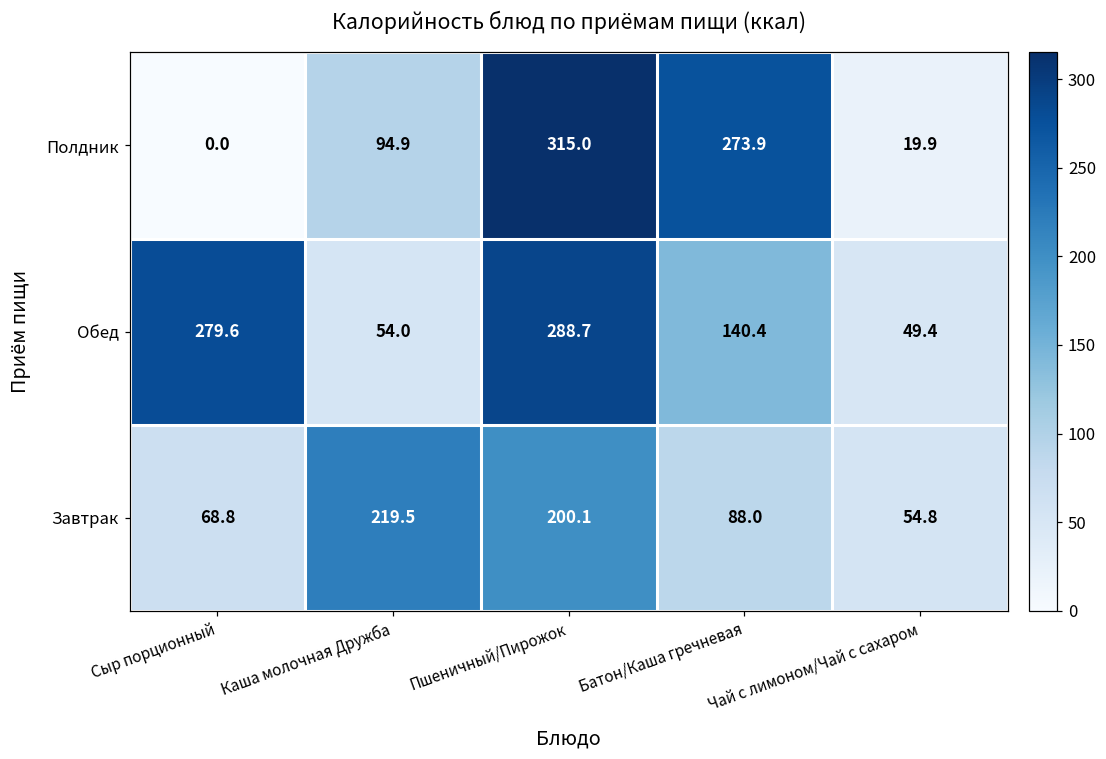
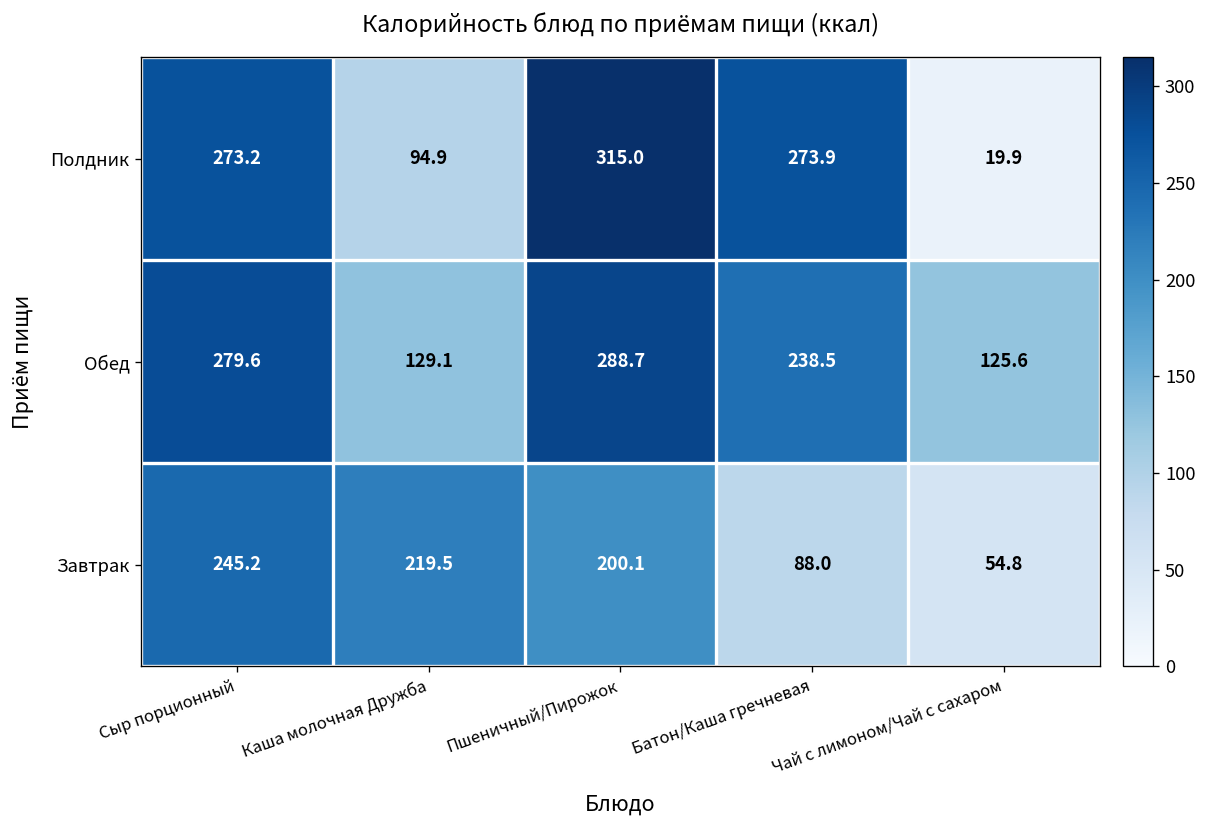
Полдник, Сыр порционный: 0.0 -> 273.2
Обед, Каша молочная Дружба: 54.0 -> 129.1
Обед, Батон/Каша гречневая: 140.4 -> 238.5
Обед, Чай с лимоном/Чай с сахаром: 49.4 -> 125.6
Завтрак, Сыр порционный: 68.8 -> 245.2
